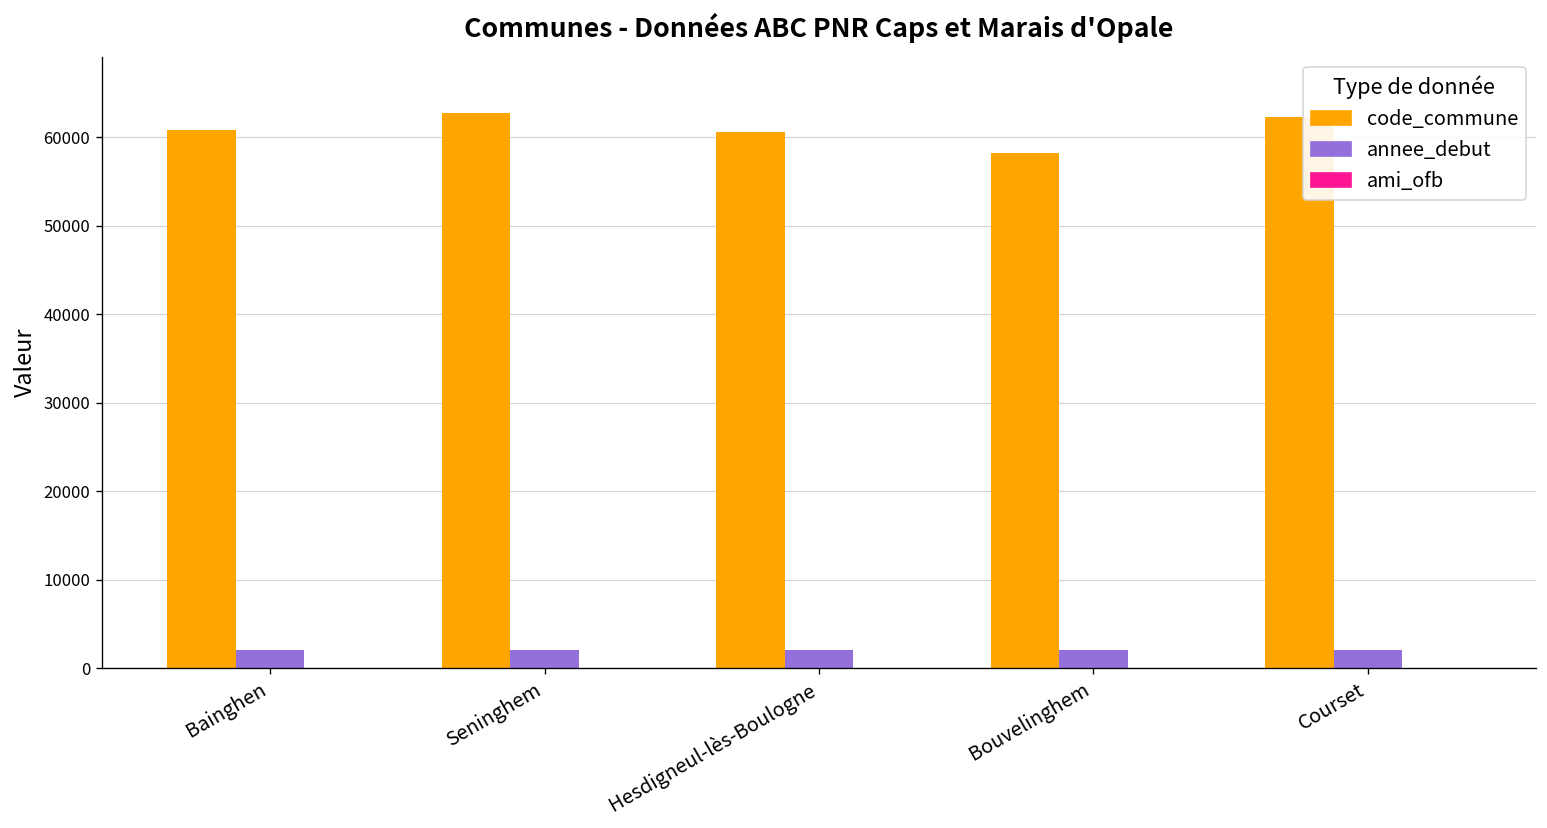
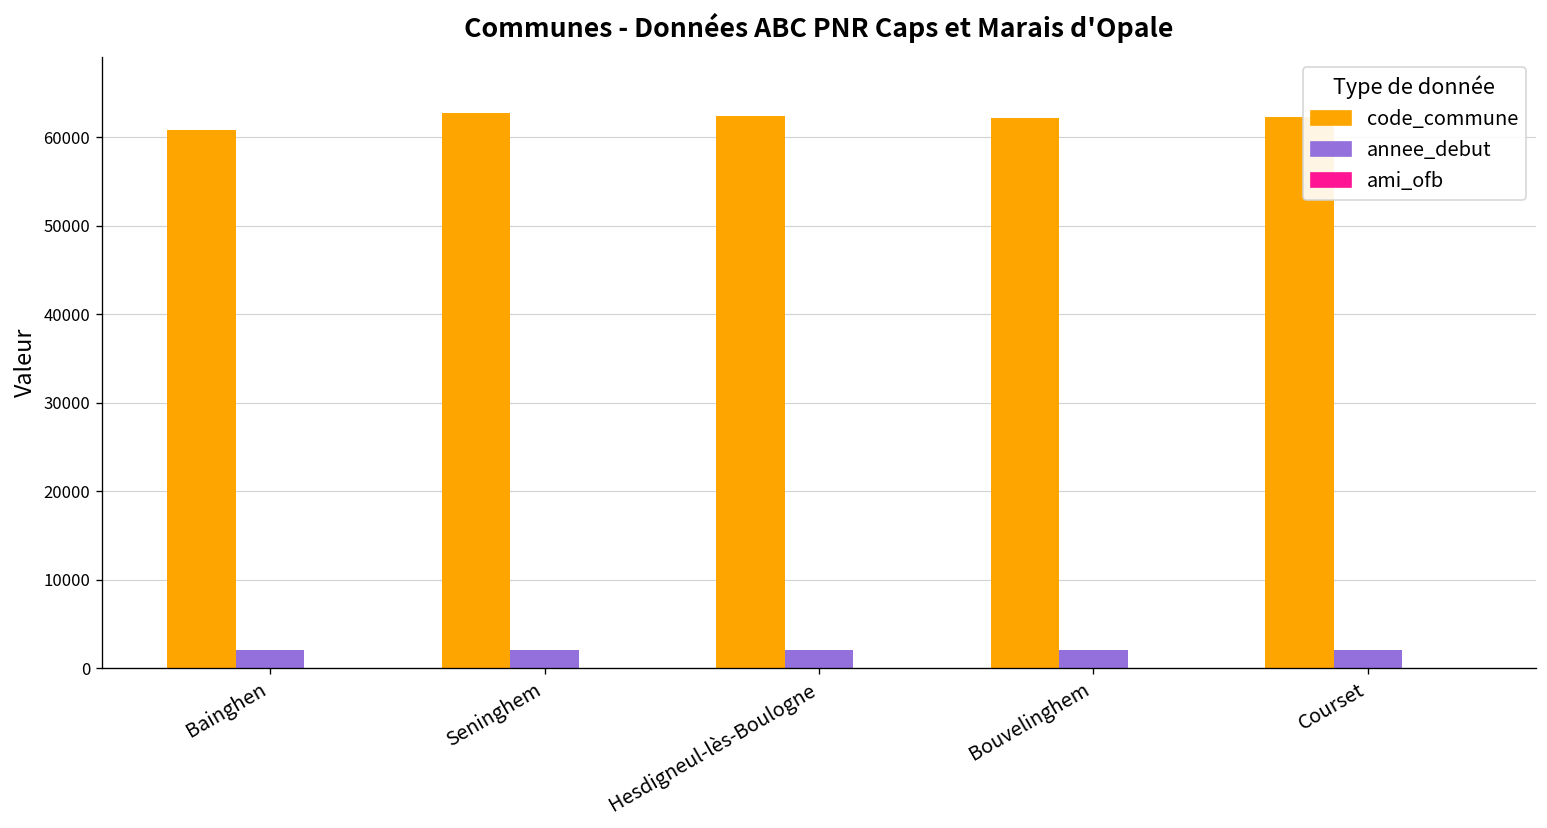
code_commune, Hesdigneul-lès-Boulogne: 61000 -> 62000
code_commune, Bouvelinghem: 58000 -> 62000
